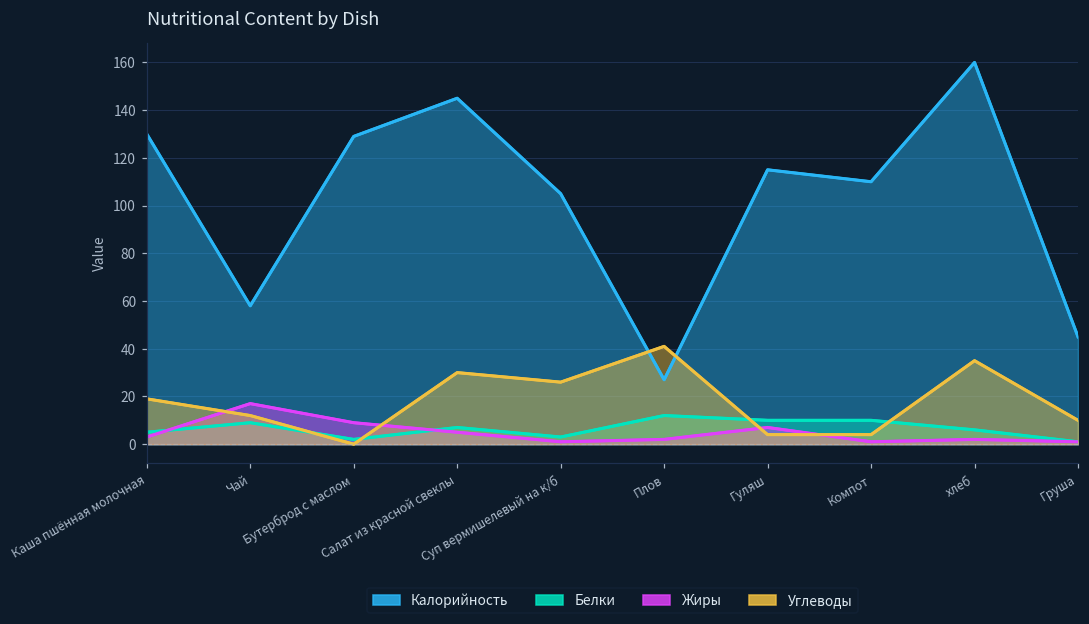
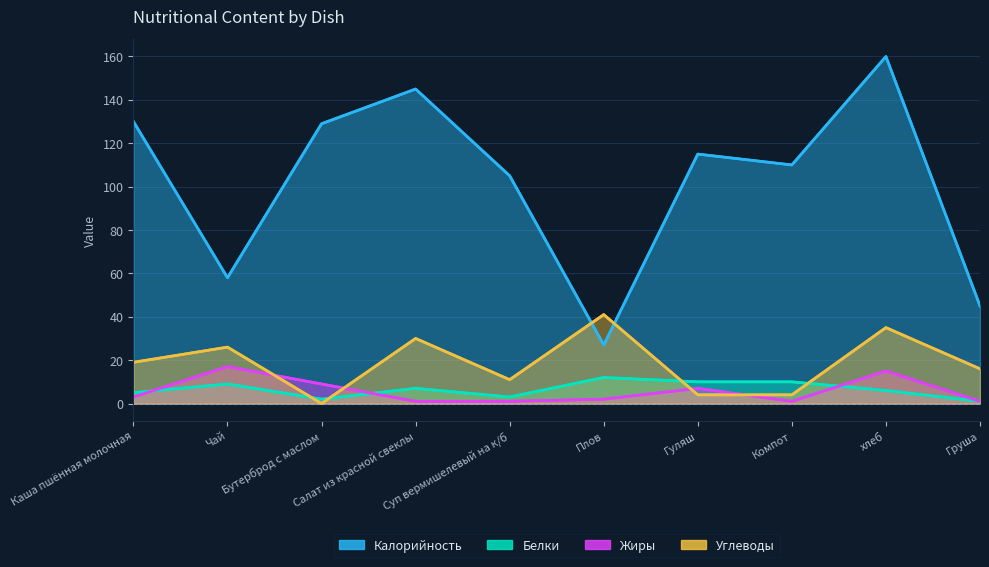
Углеводы, Чай: 12 -> 26
Жиры, Салат из красной свеклы: 5 -> 1
Углеводы, Суп вермишелевый на к/б: 26 -> 11
Жиры, хлеб: 2 -> 15
Углеводы, Груша: 10 -> 16
